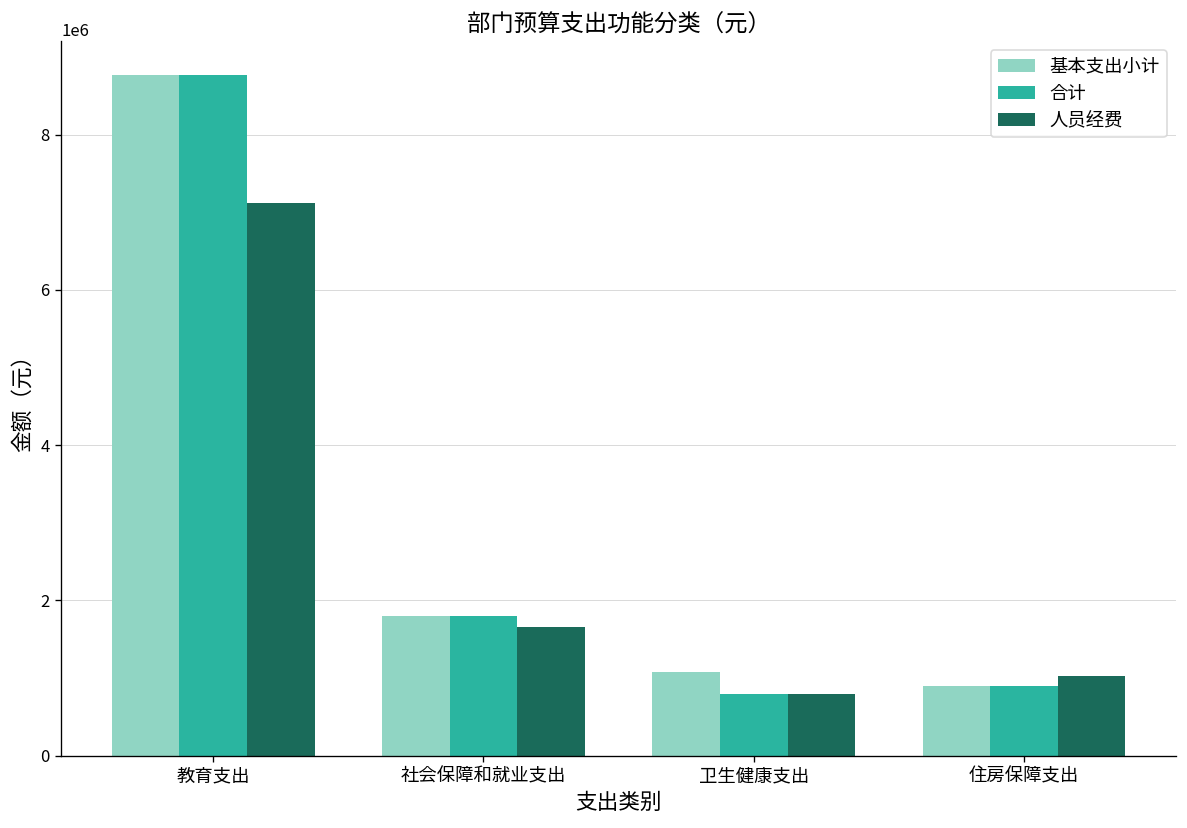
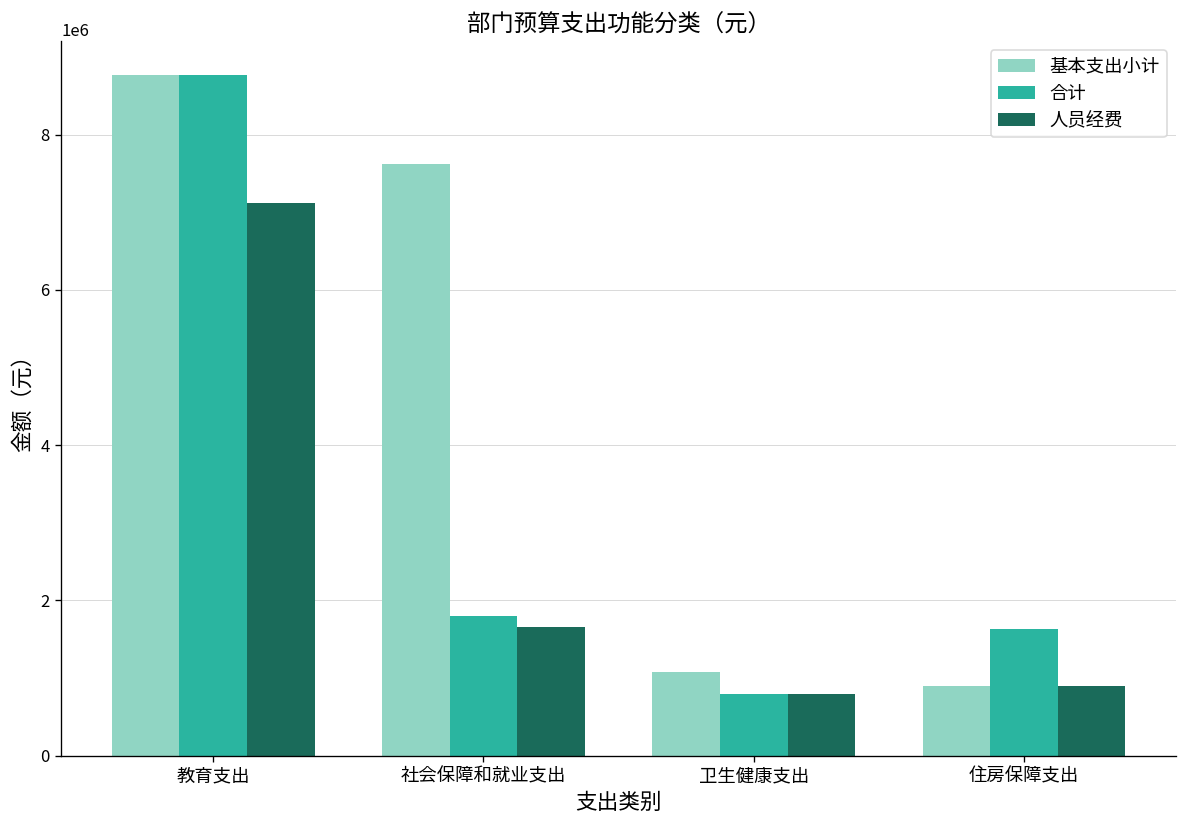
基本支出小计, 社会保障和就业支出: 1800000 -> 7600000
合计, 住房保障支出: 900000 -> 1600000
人员经费, 住房保障支出: 1000000 -> 900000
